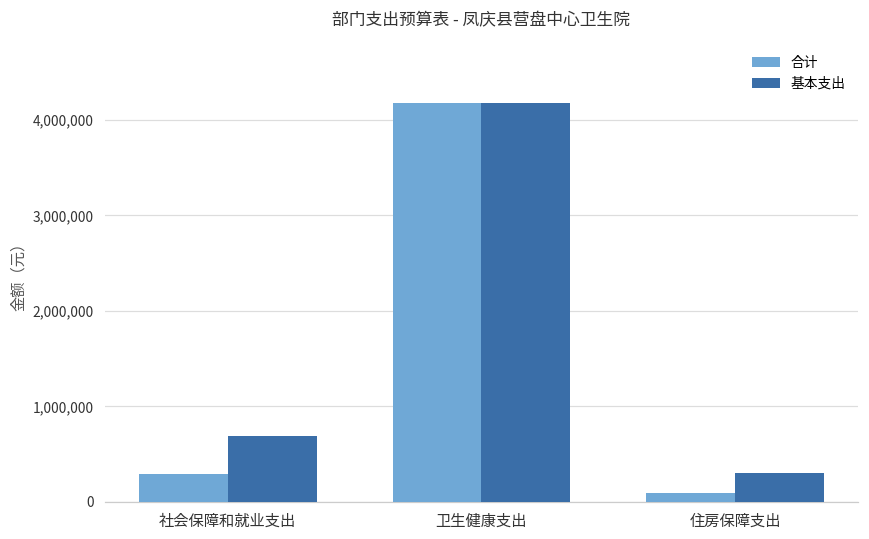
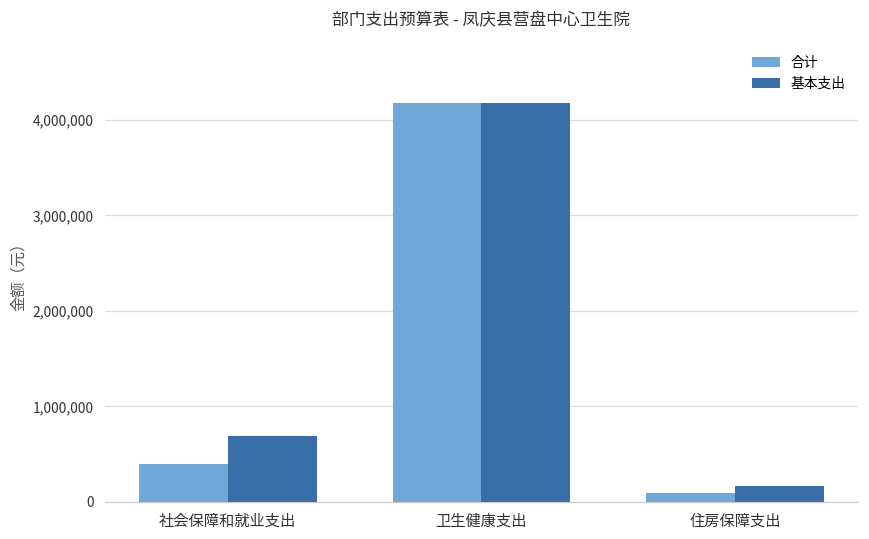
合计, 社会保障和就业支出: 300,000 -> 400,000
基本支出, 住房保障支出: 300,000 -> 200,000
